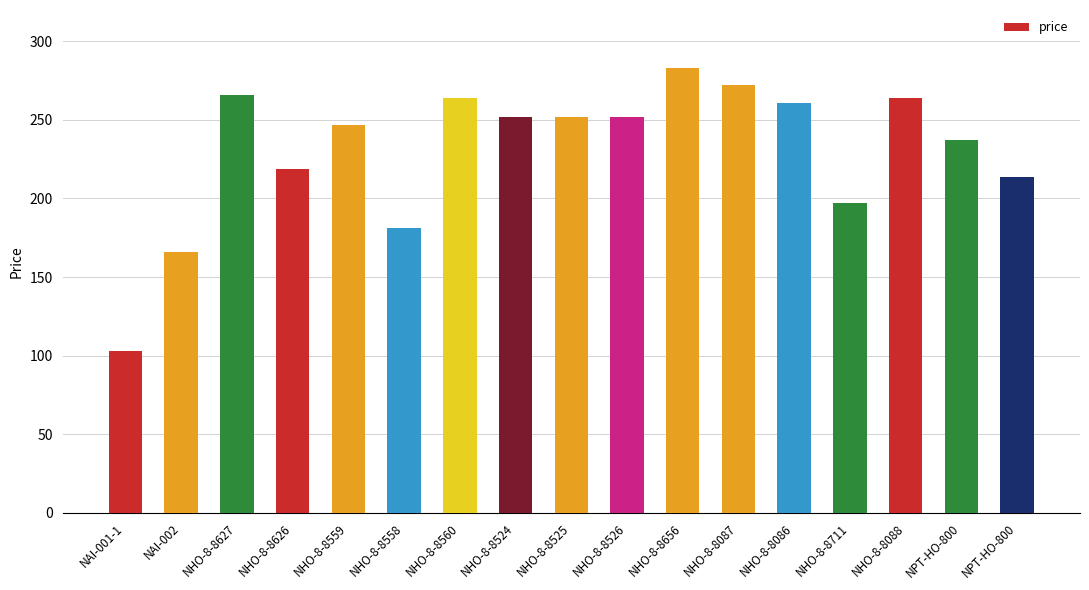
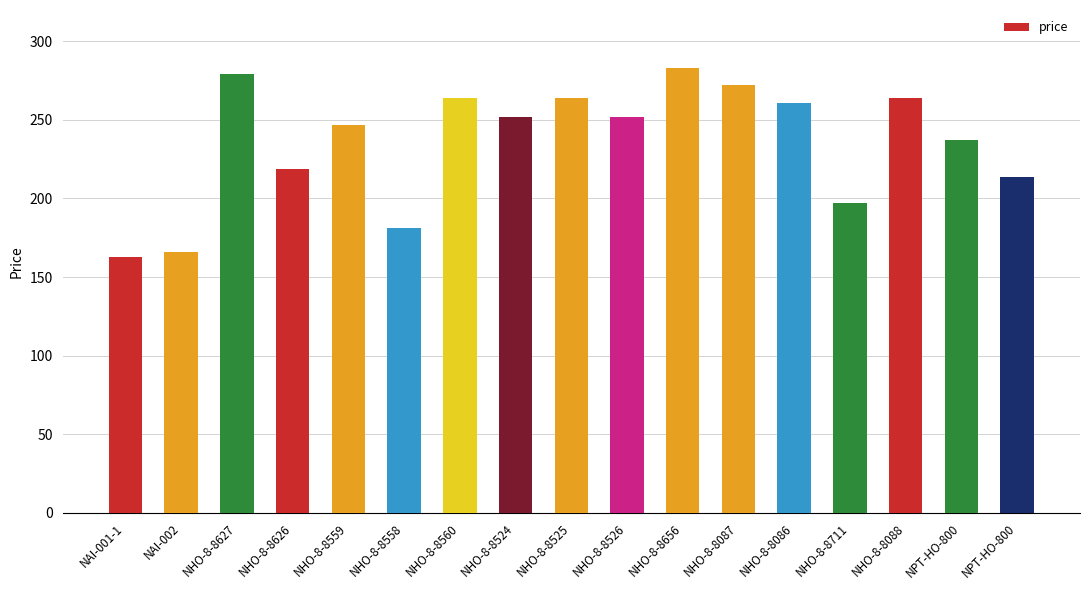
NAI-001-1: 103 -> 163
NHO-8-8627: 266 -> 279
NHO-8-8525: 252 -> 264
